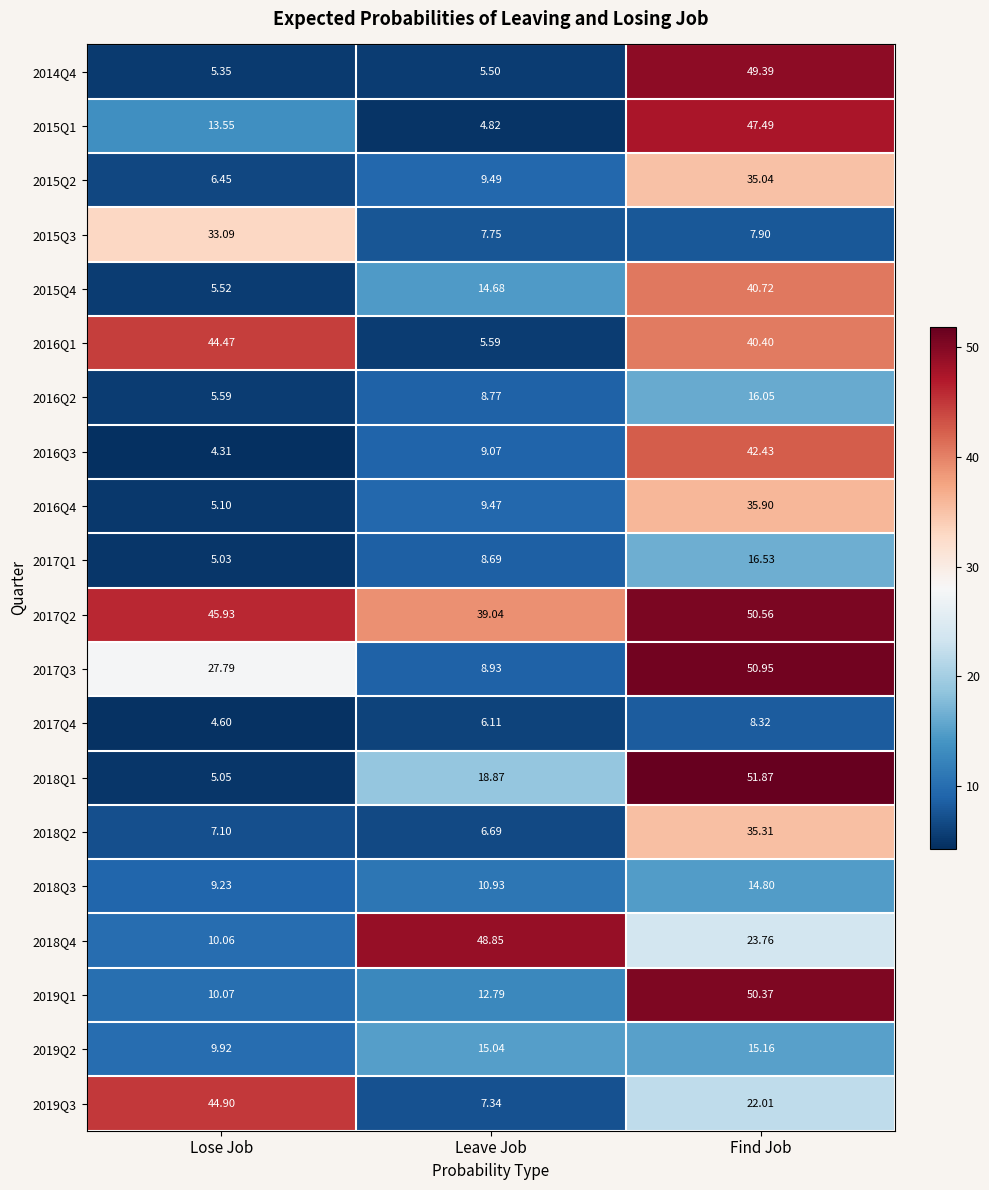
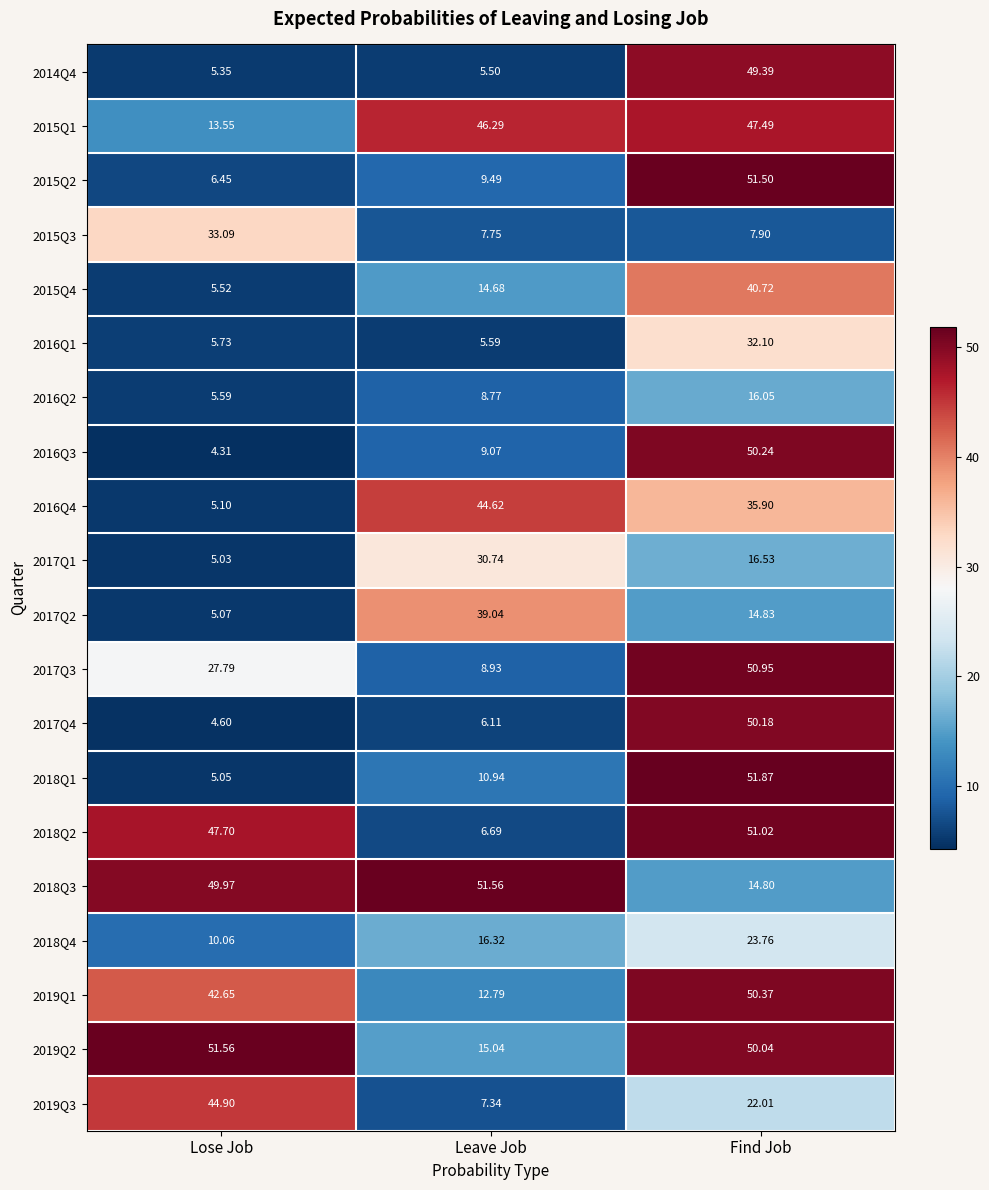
2015Q1, Leave Job: 4.82 -> 46.29
2015Q2, Find Job: 35.04 -> 51.50
2016Q1, Lose Job: 44.47 -> 5.73
2016Q1, Find Job: 40.40 -> 32.10
2016Q3, Find Job: 42.43 -> 50.24
2016Q4, Leave Job: 9.47 -> 44.62
2017Q1, Leave Job: 8.69 -> 30.74
2017Q2, Lose Job: 45.93 -> 5.07
2017Q2, Find Job: 50.56 -> 14.83
2017Q4, Find Job: 8.32 -> 50.18
2018Q1, Leave Job: 18.87 -> 10.94
2018Q2, Lose Job: 7.10 -> 47.70
2018Q2, Find Job: 35.31 -> 51.02
2018Q3, Lose Job: 9.23 -> 49.97
2018Q3, Leave Job: 10.93 -> 51.56
2018Q4, Leave Job: 48.85 -> 16.32
2019Q1, Lose Job: 10.07 -> 42.65
2019Q2, Lose Job: 9.92 -> 51.56
2019Q2, Find Job: 15.16 -> 50.04
